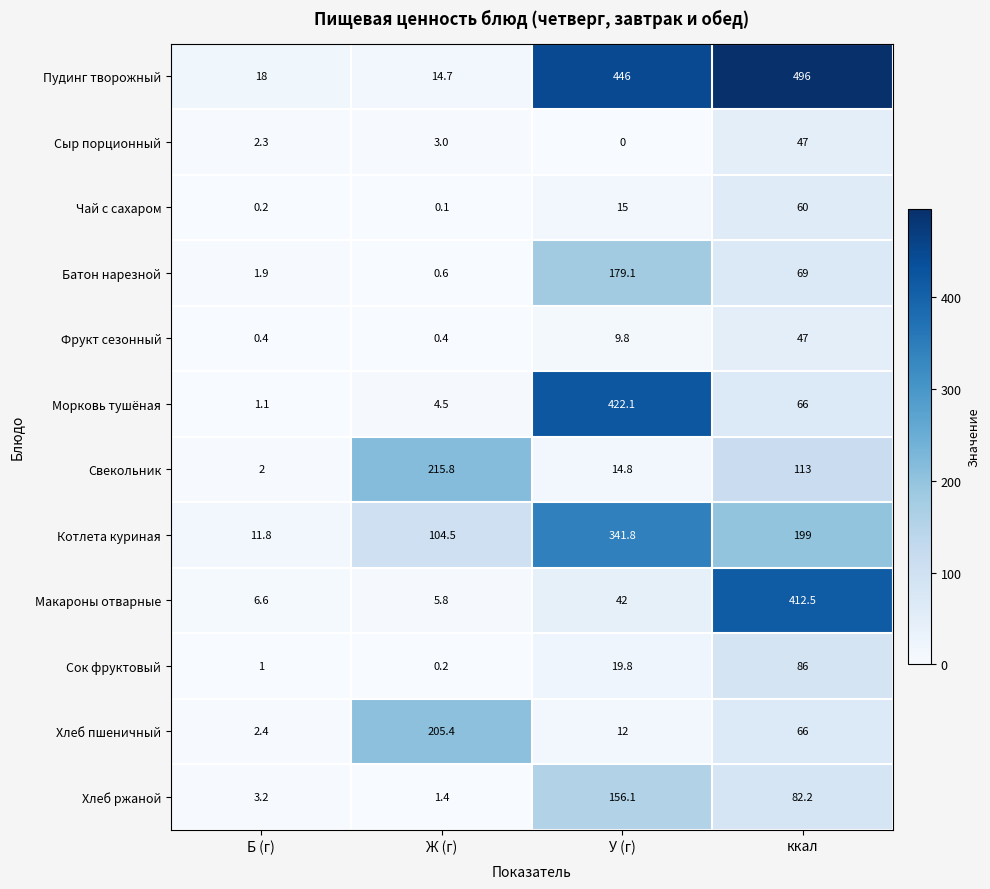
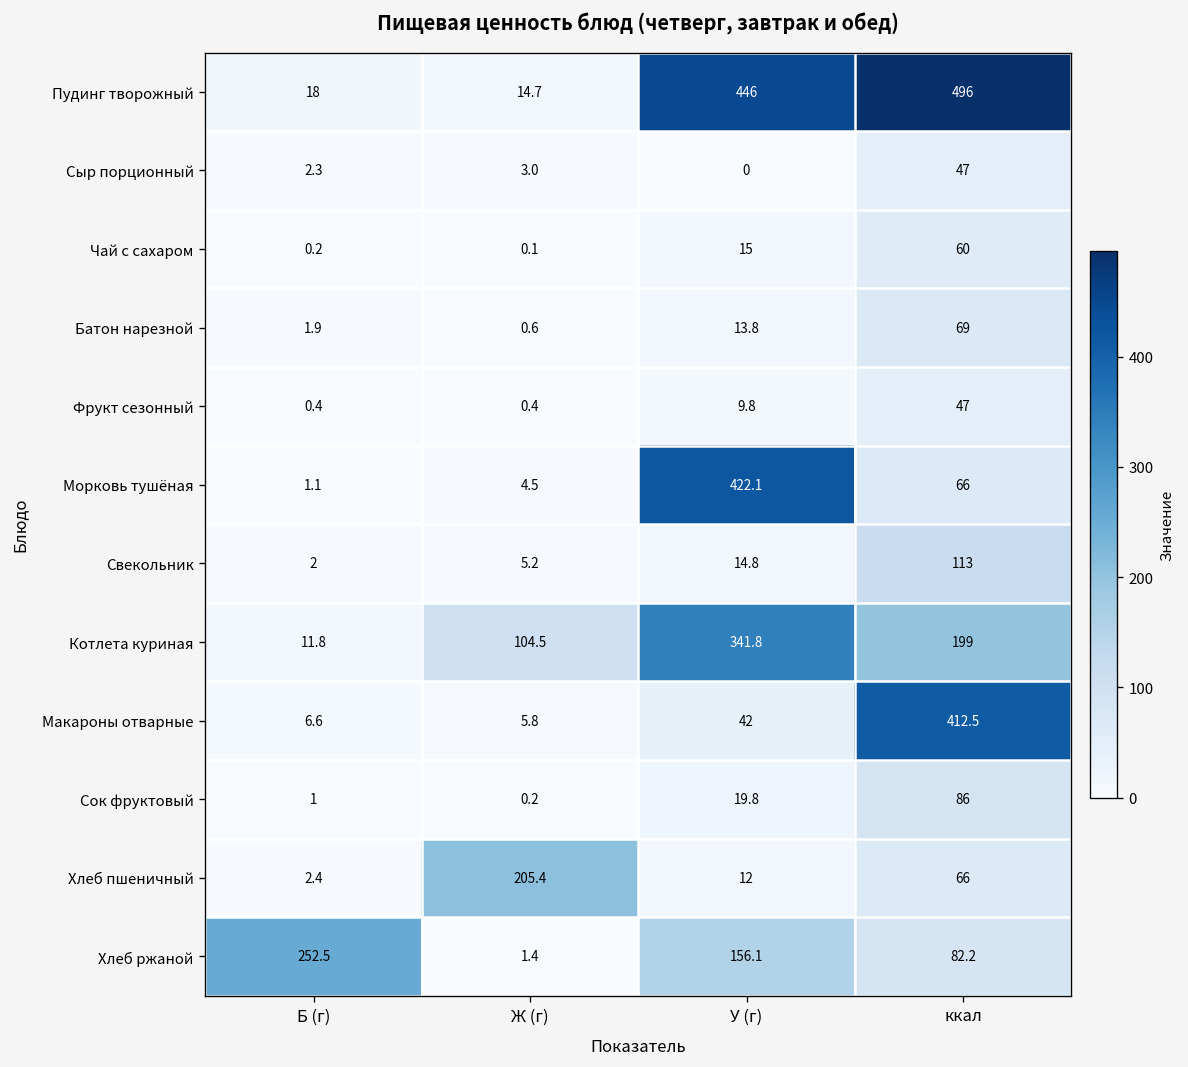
Батон нарезной, У (г): 179.1 -> 13.8
Свекольник, Ж (г): 215.8 -> 5.2
Хлеб ржаной, Б (г): 3.2 -> 252.5
